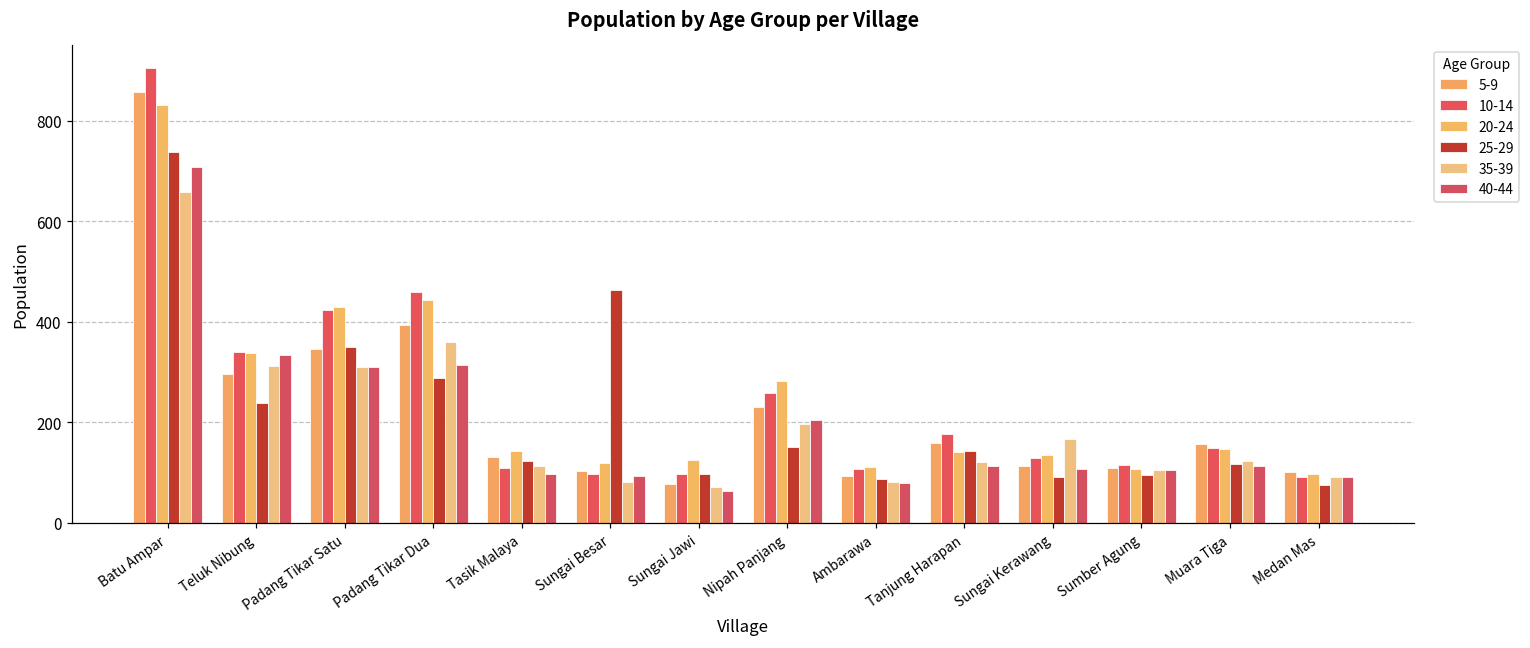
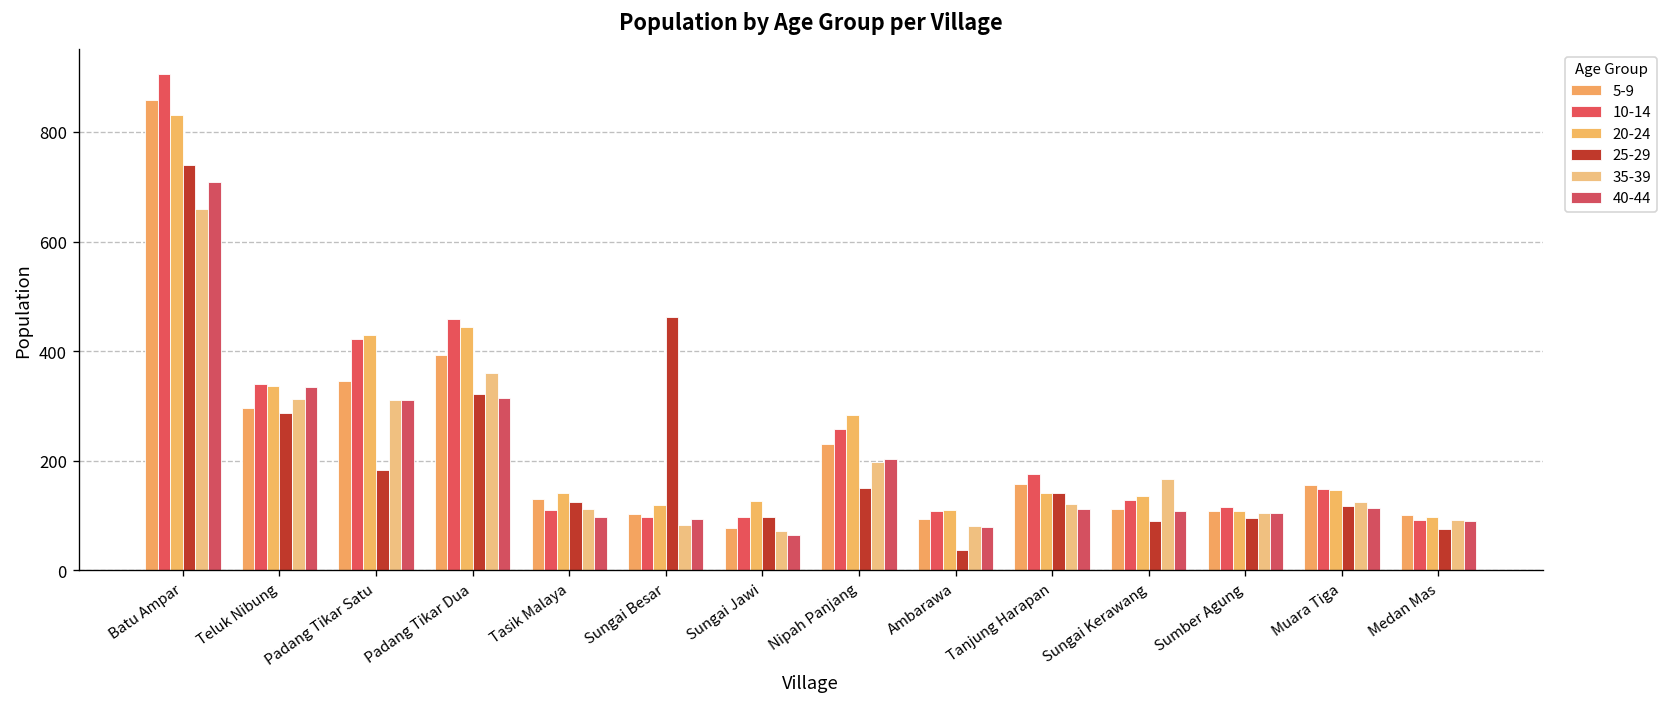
25-29, Teluk Nibung: 240 -> 290
25-29, Padang Tikar Satu: 350 -> 180
25-29, Padang Tikar Dua: 290 -> 320
25-29, Ambarawa: 90 -> 40
